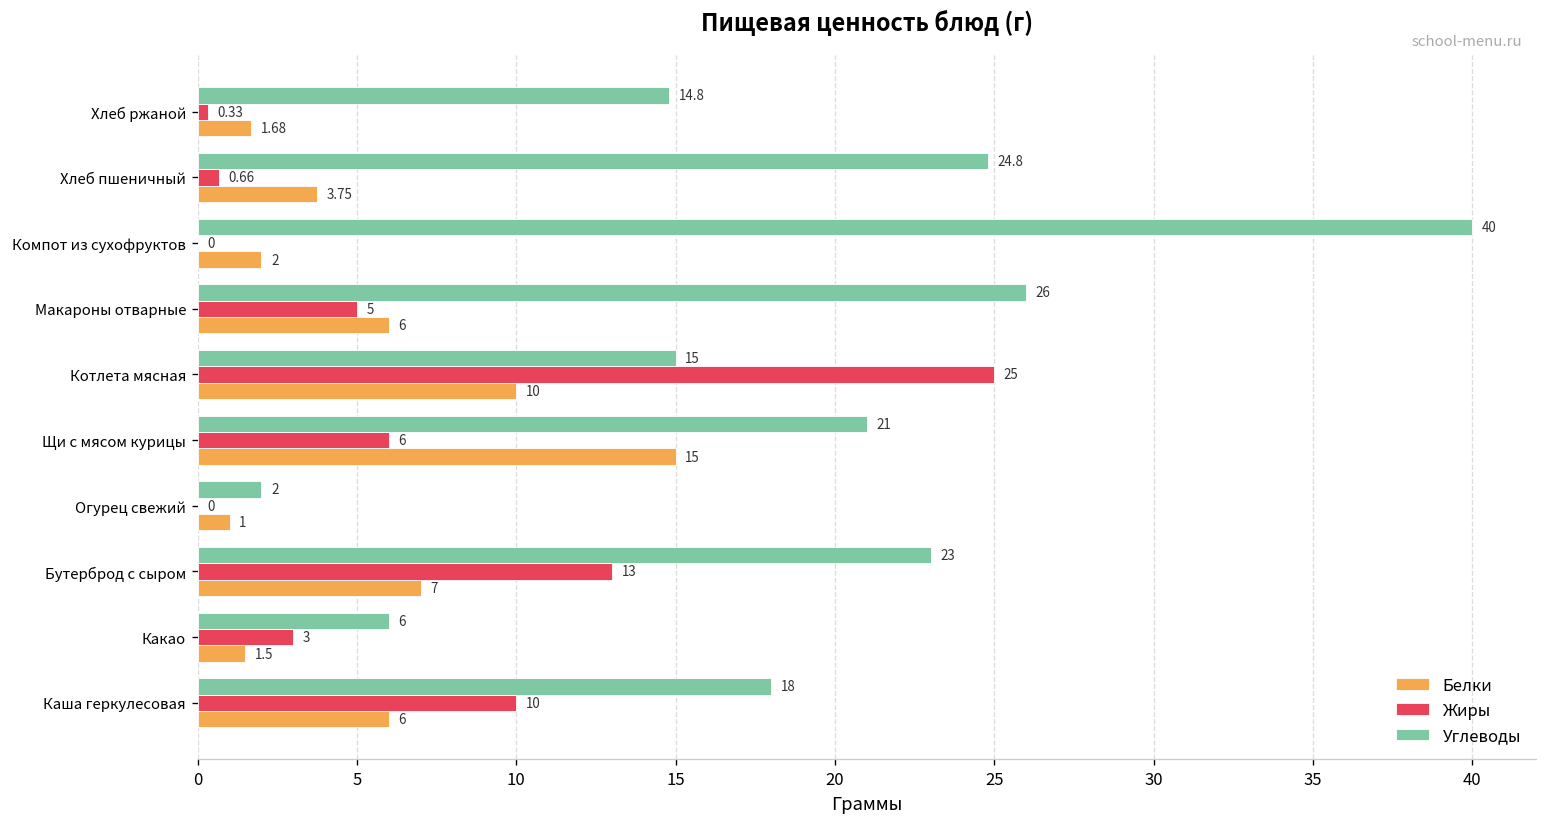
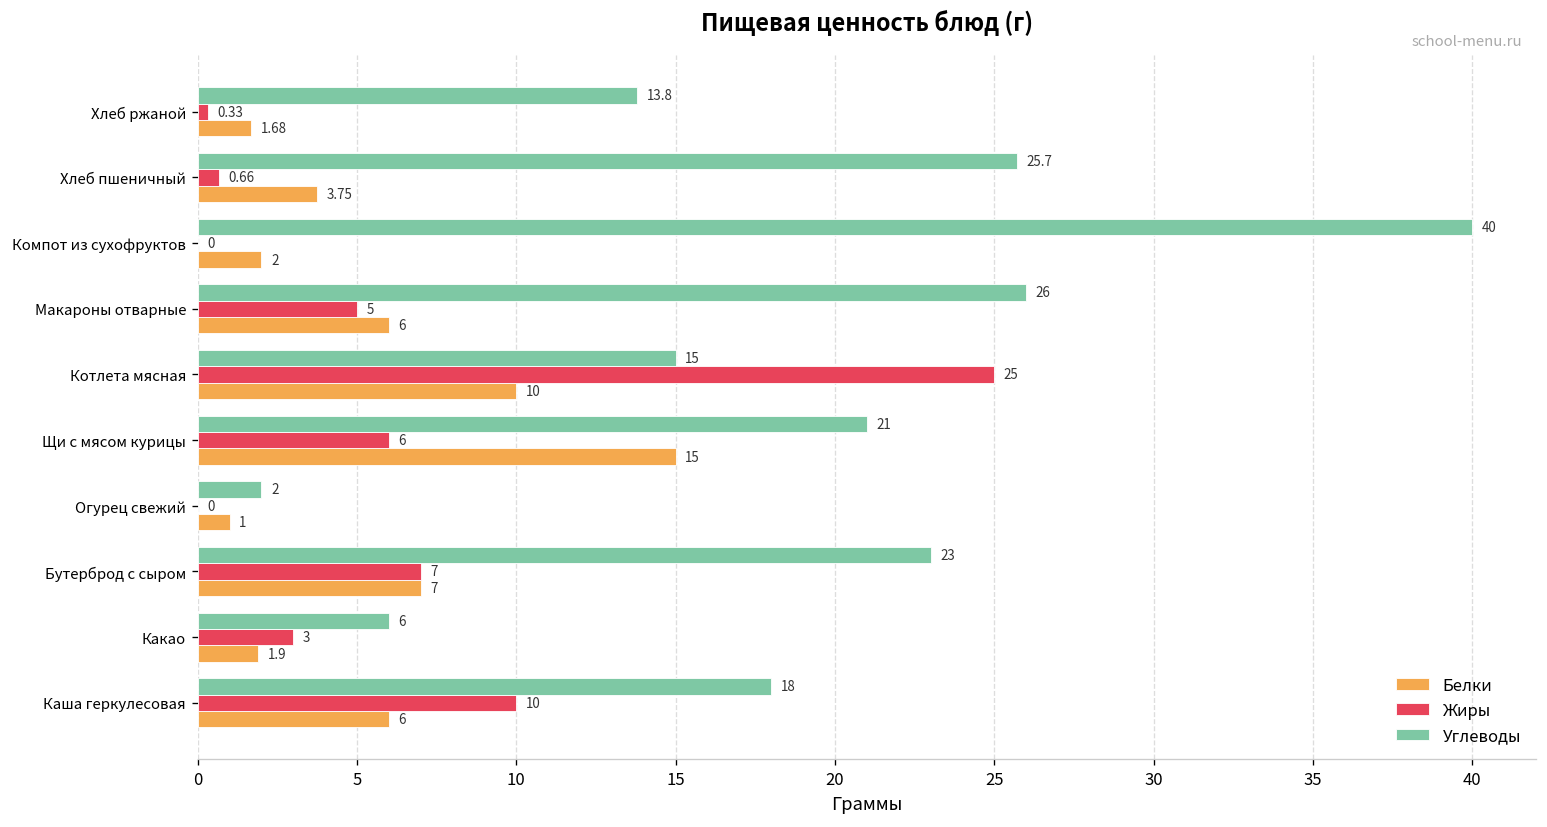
Углеводы, Хлеб ржаной: 14.8 -> 13.8
Углеводы, Хлеб пшеничный: 24.8 -> 25.7
Жиры, Бутерброд с сыром: 13 -> 7
Белки, Какао: 1.5 -> 1.9
